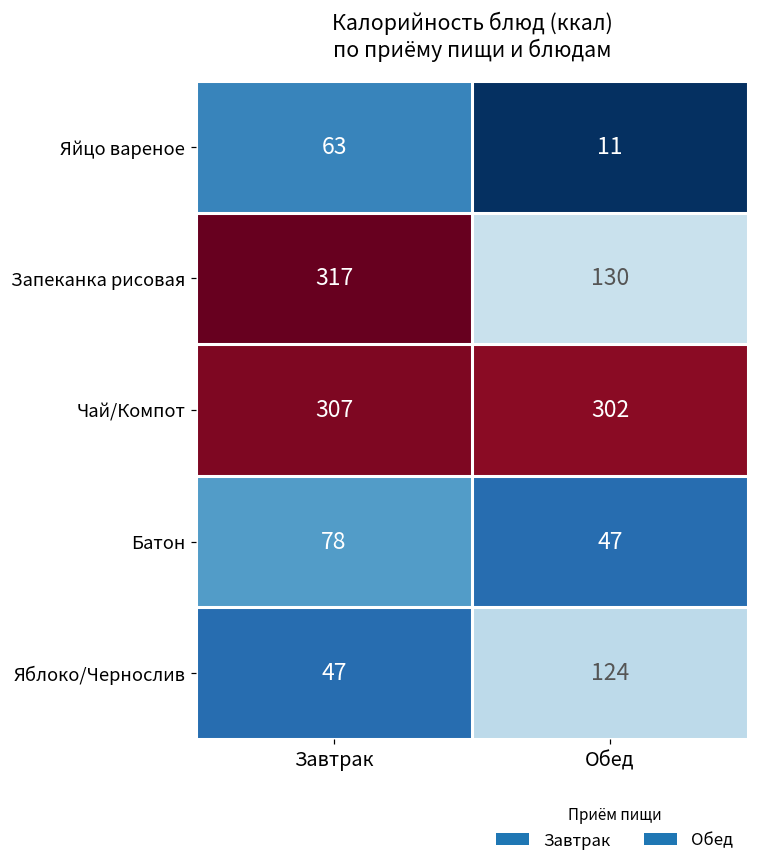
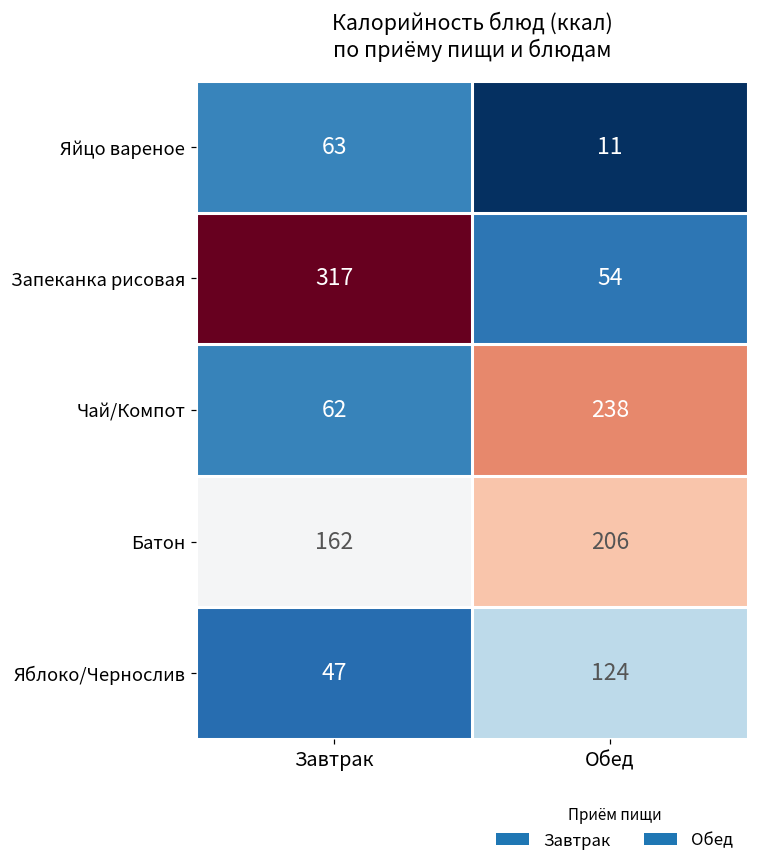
Запеканка рисовая, Обед: 130 -> 54
Чай/Компот, Завтрак: 307 -> 62
Чай/Компот, Обед: 302 -> 238
Батон, Завтрак: 78 -> 162
Батон, Обед: 47 -> 206
